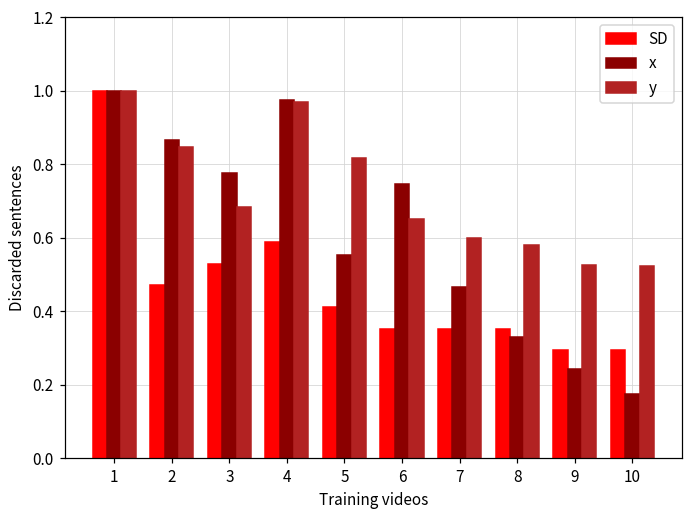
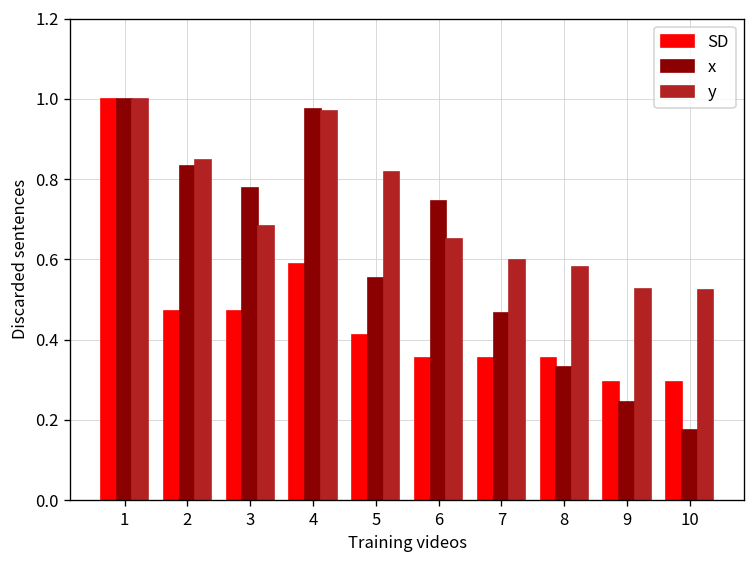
x, 2: 0.87 -> 0.83
SD, 3: 0.53 -> 0.47
